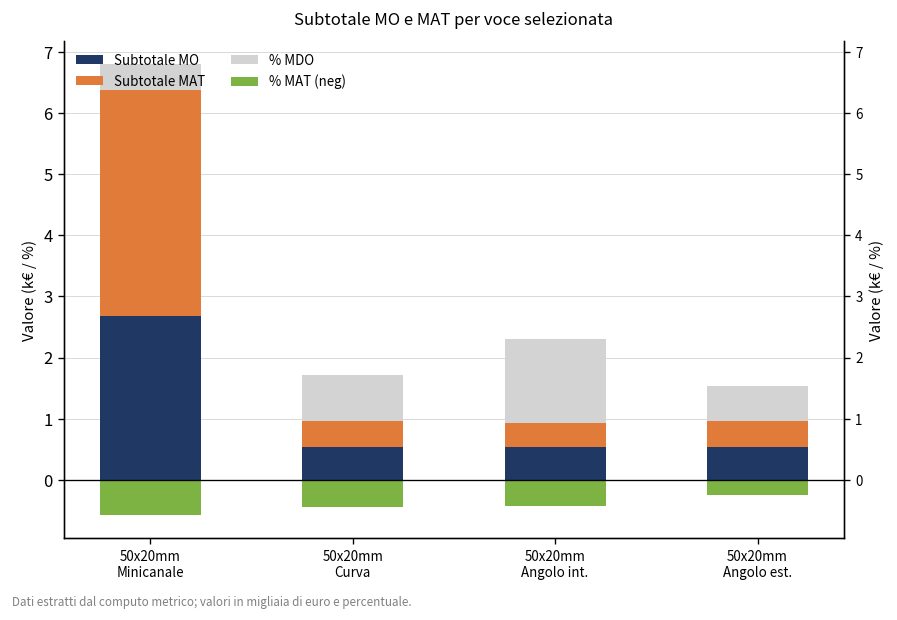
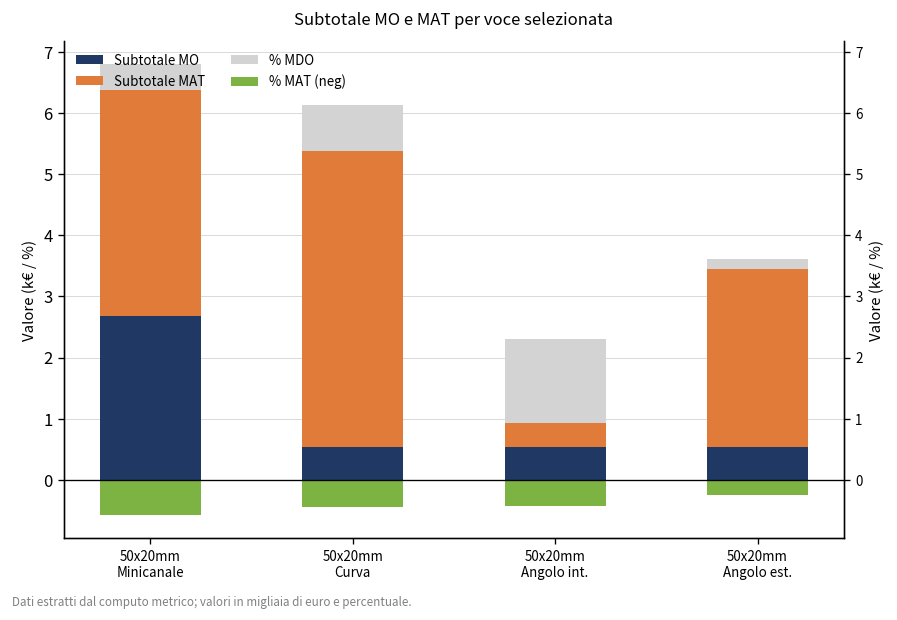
Subtotale MAT, 50x20mm Curva: 0.4 -> 4.8
Subtotale MAT, 50x20mm Angolo est.: 0.4 -> 2.9
% MDO, 50x20mm Angolo est.: 0.6 -> 0.2
